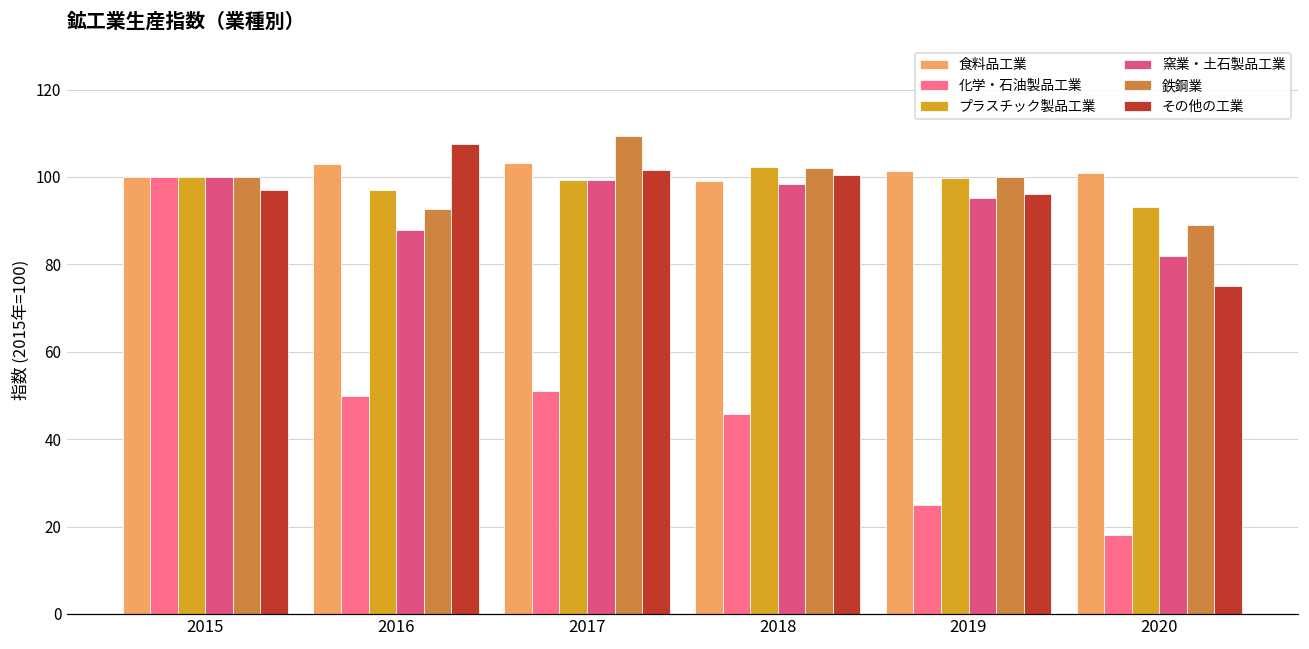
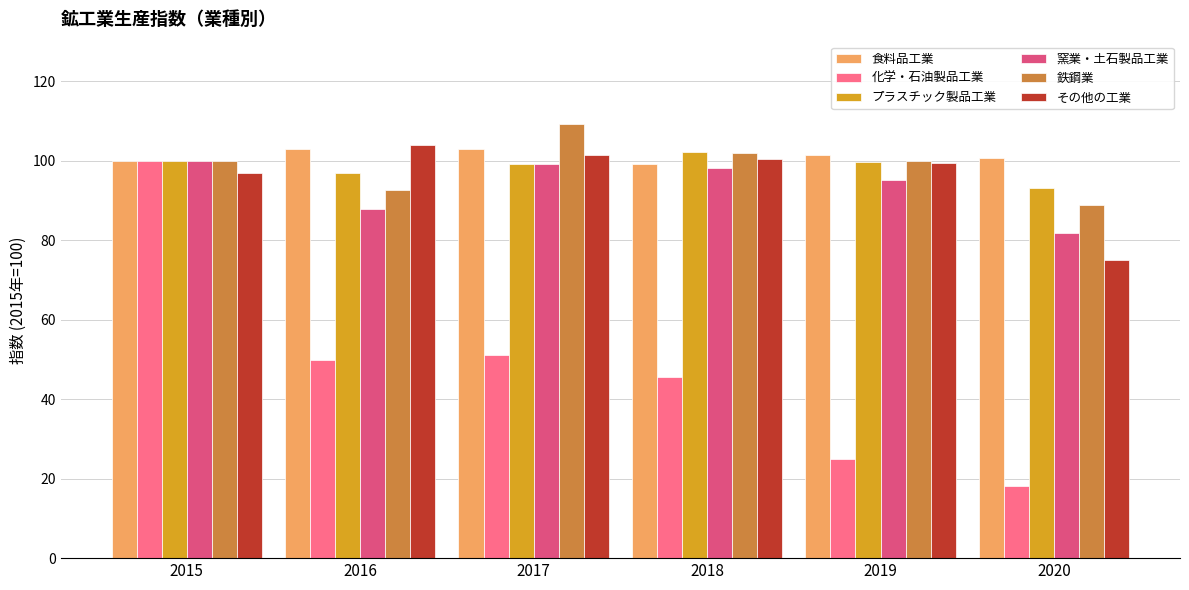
その他の工業, 2016: 108 -> 104
その他の工業, 2019: 96 -> 99
